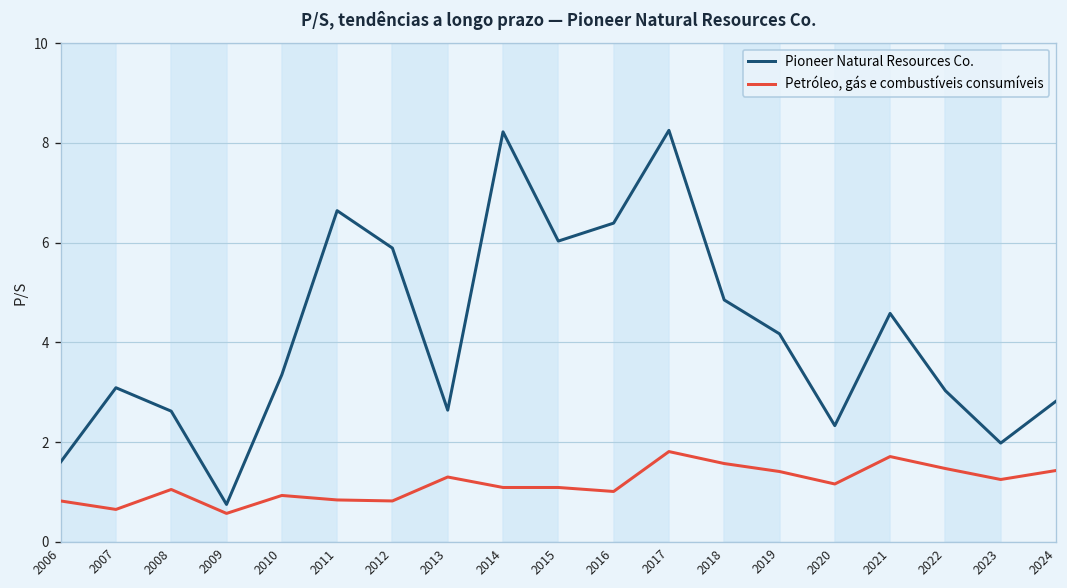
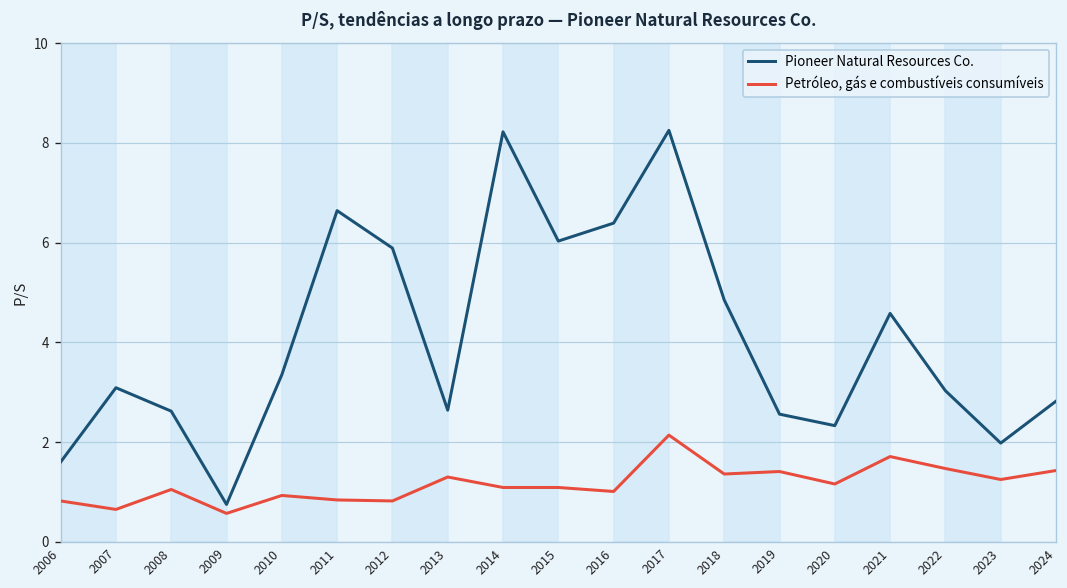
Petróleo, gás e combustíveis consumíveis, 2017: 1.8 -> 2.1
Petróleo, gás e combustíveis consumíveis, 2018: 1.6 -> 1.4
Pioneer Natural Resources Co., 2019: 4.2 -> 2.6
